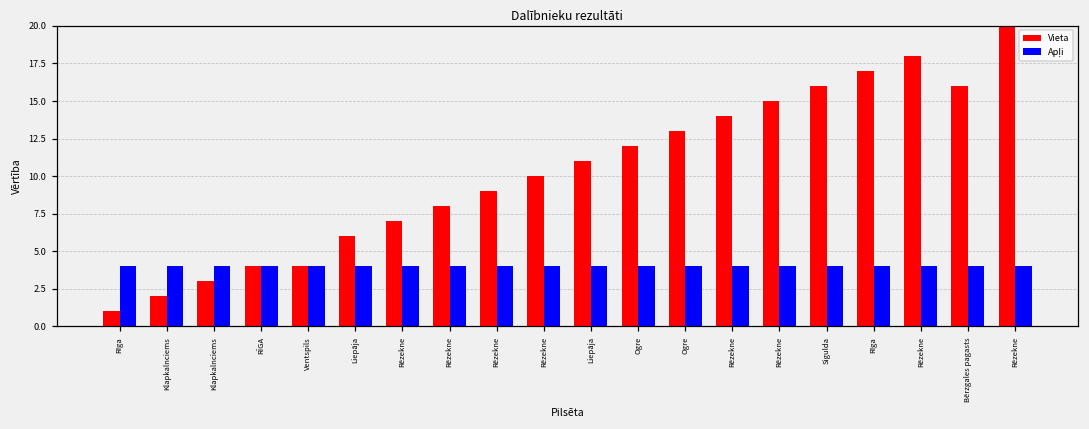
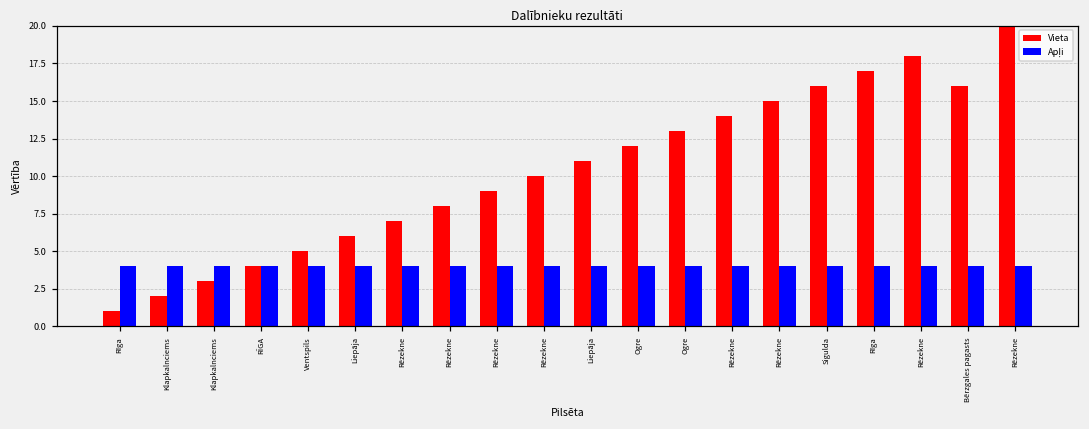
Vieta, Ventspils: 4 -> 5
